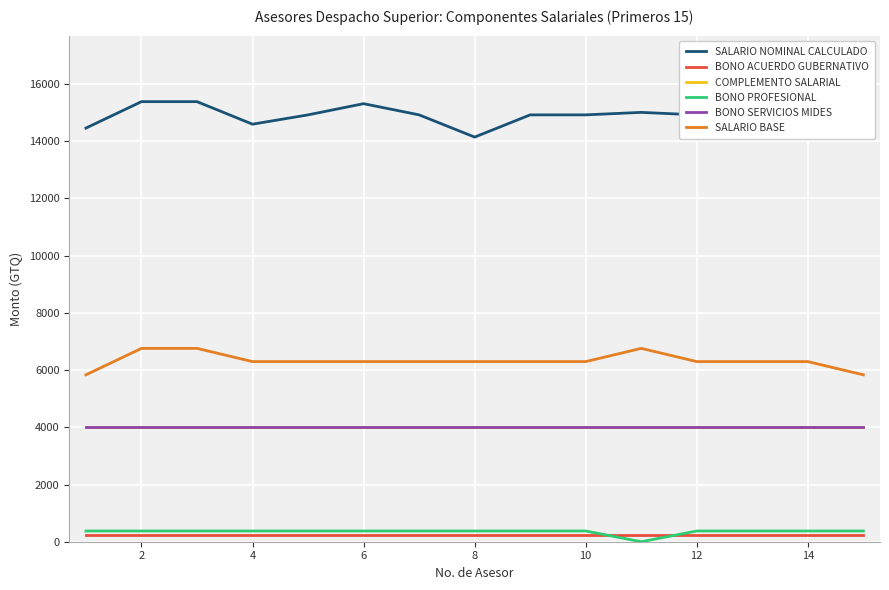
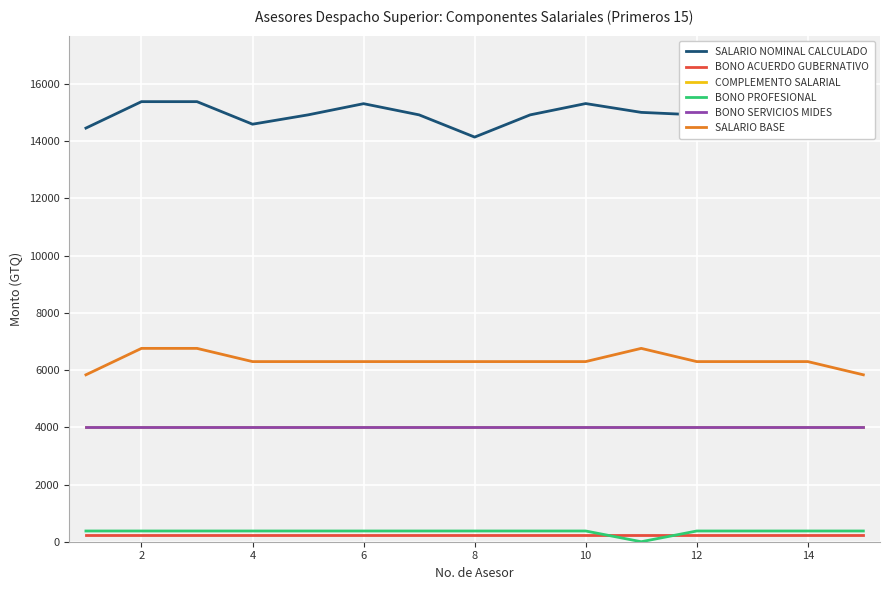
SALARIO NOMINAL CALCULADO, 10: 14900 -> 15300
